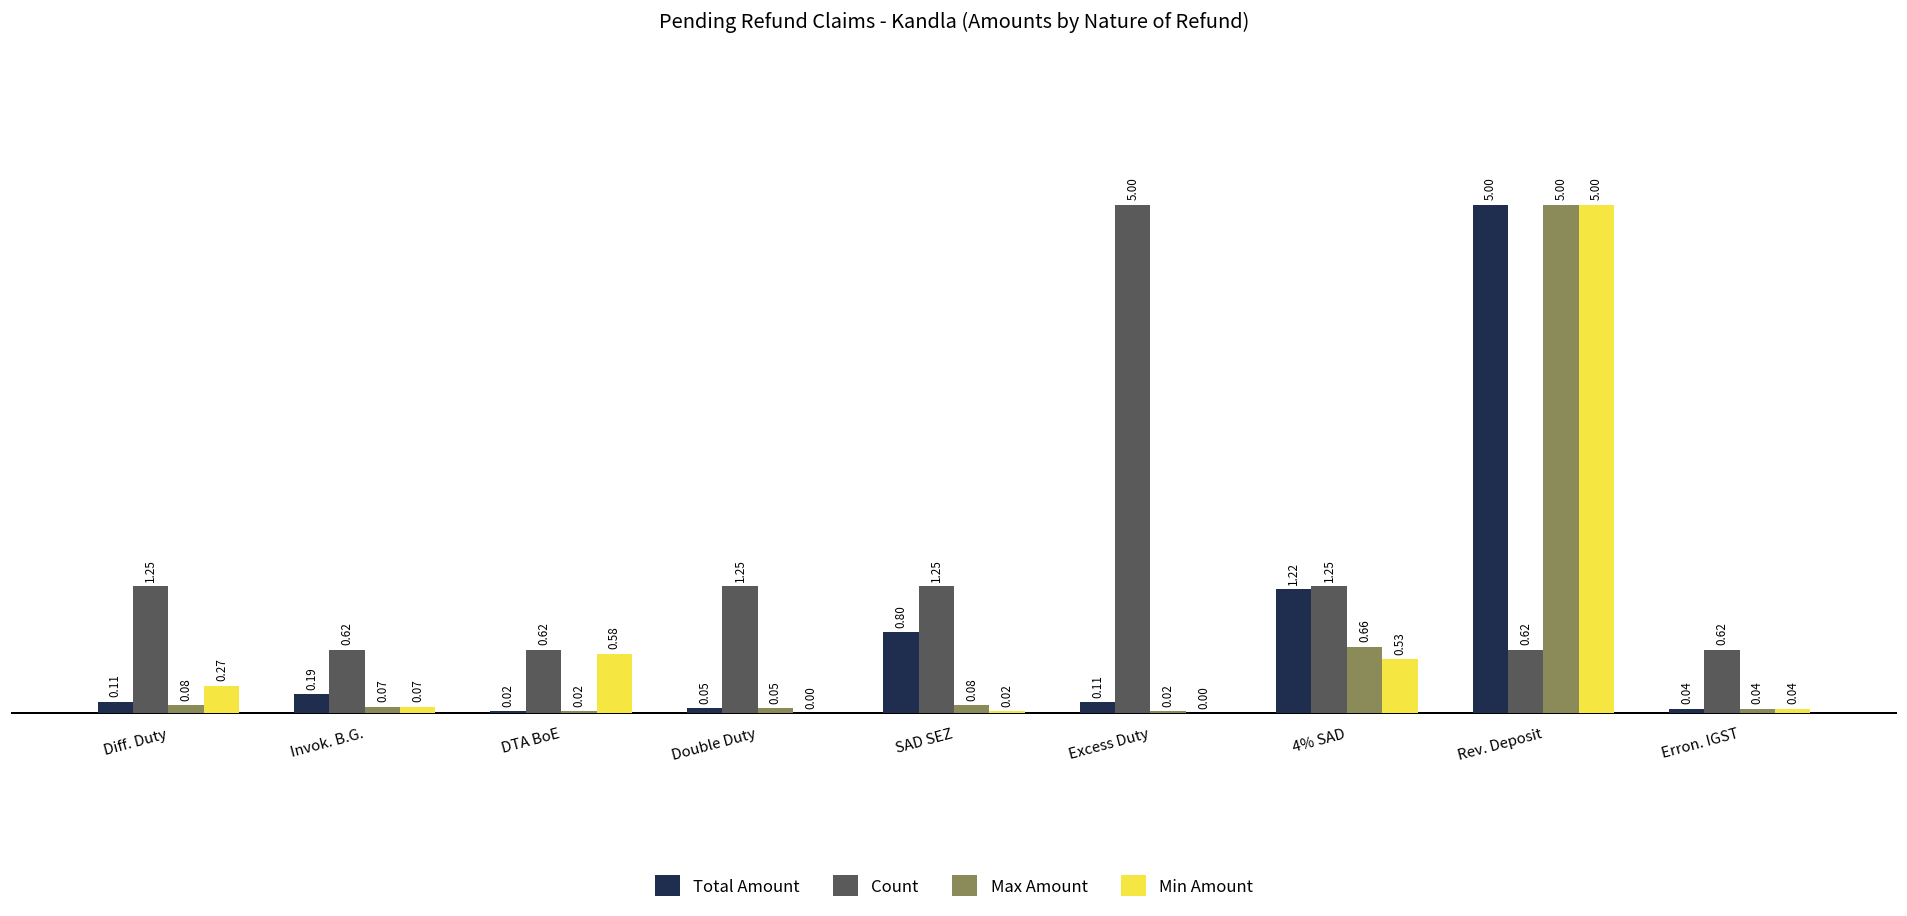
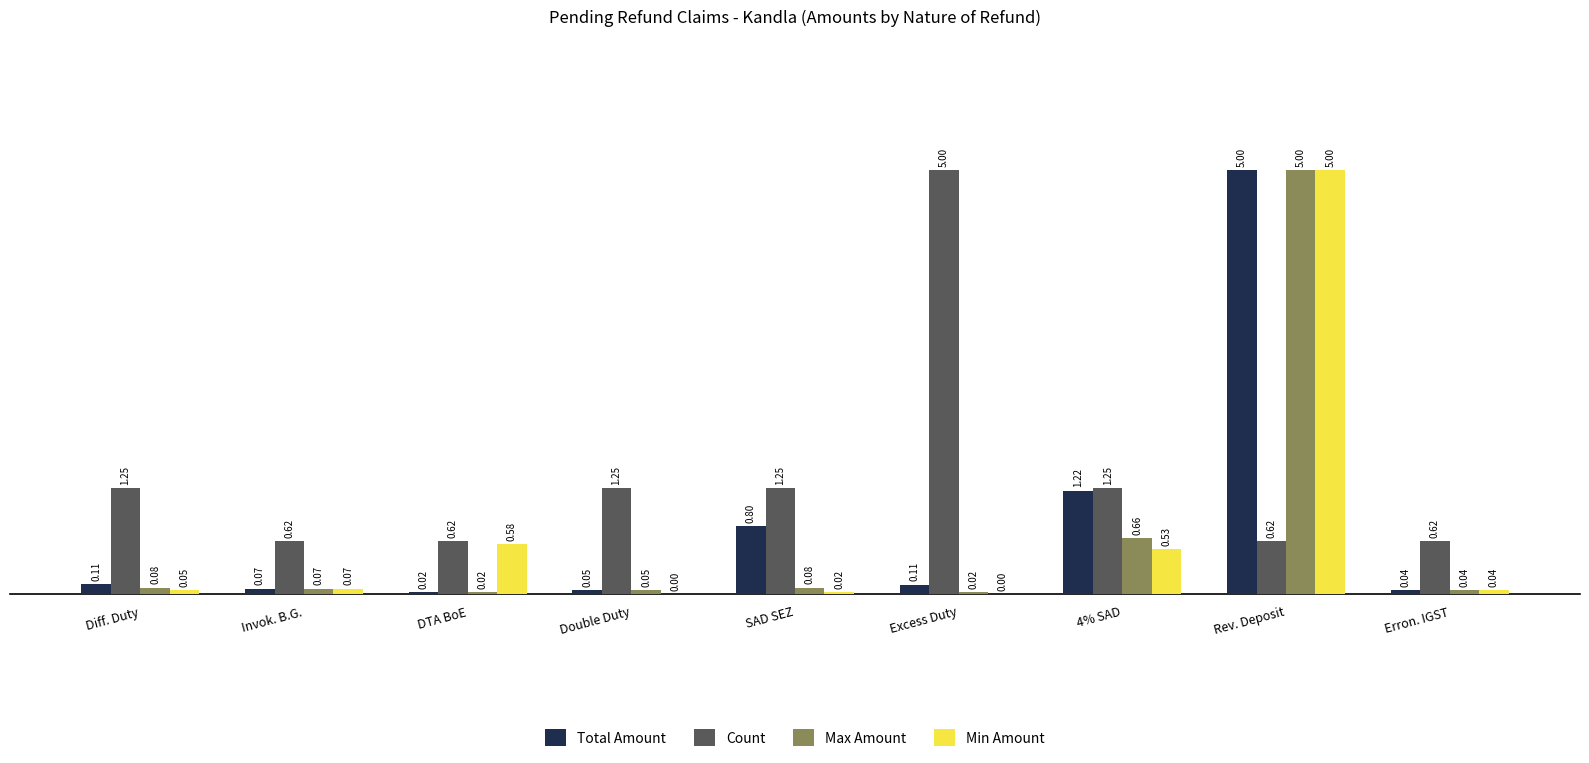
Min Amount, Diff. Duty: 0.27 -> 0.05
Total Amount, Invok. B.G.: 0.19 -> 0.07
